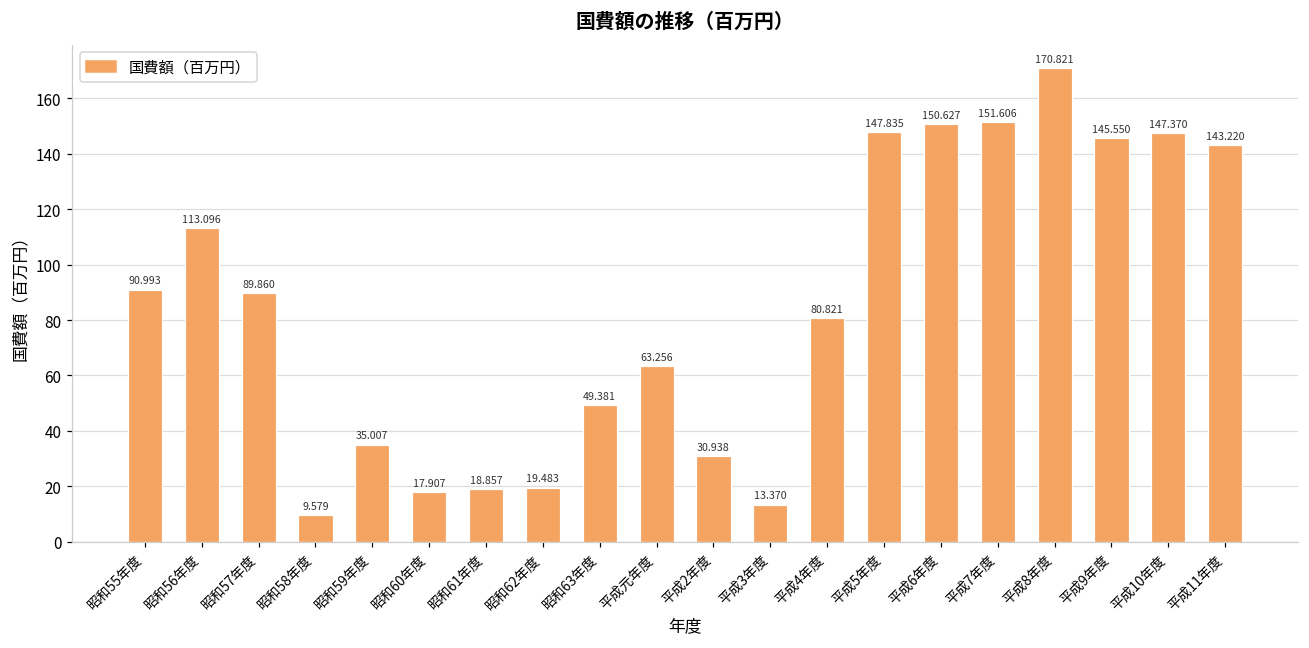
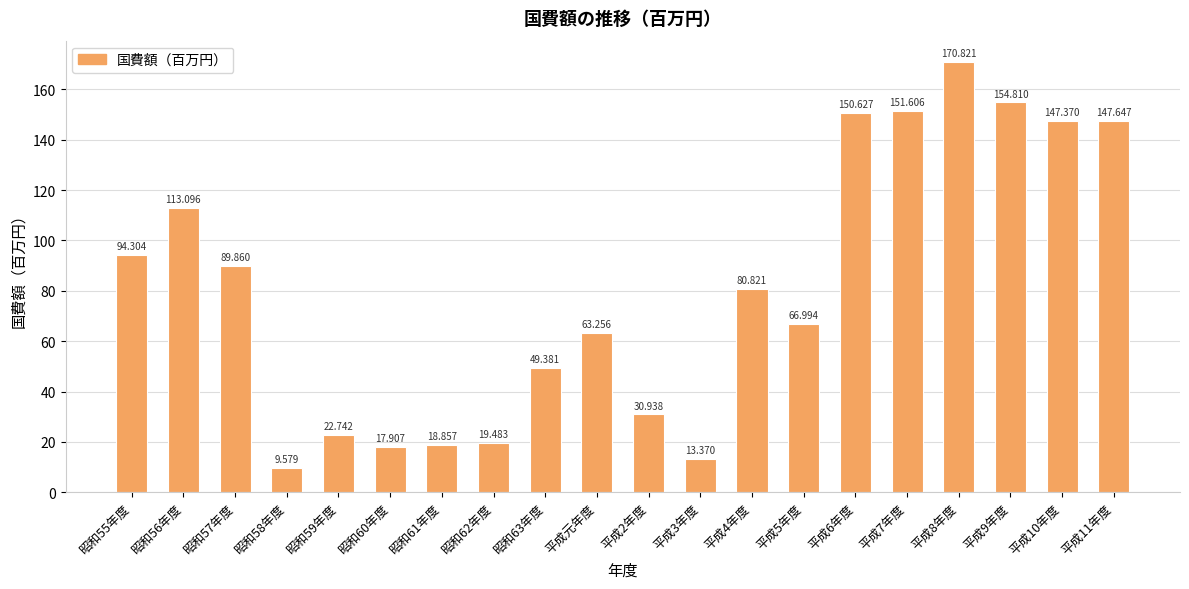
昭和55年度: 90.993 -> 94.304
昭和59年度: 35.007 -> 22.742
平成5年度: 147.835 -> 66.994
平成9年度: 145.550 -> 154.810
平成11年度: 143.220 -> 147.647
